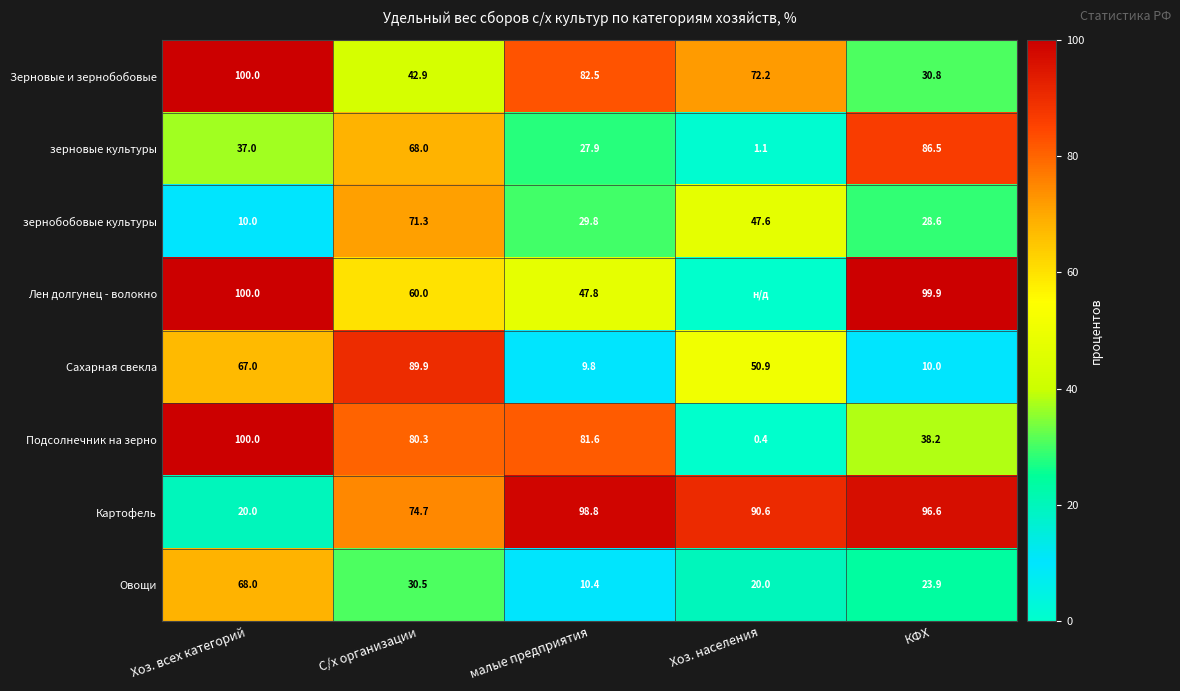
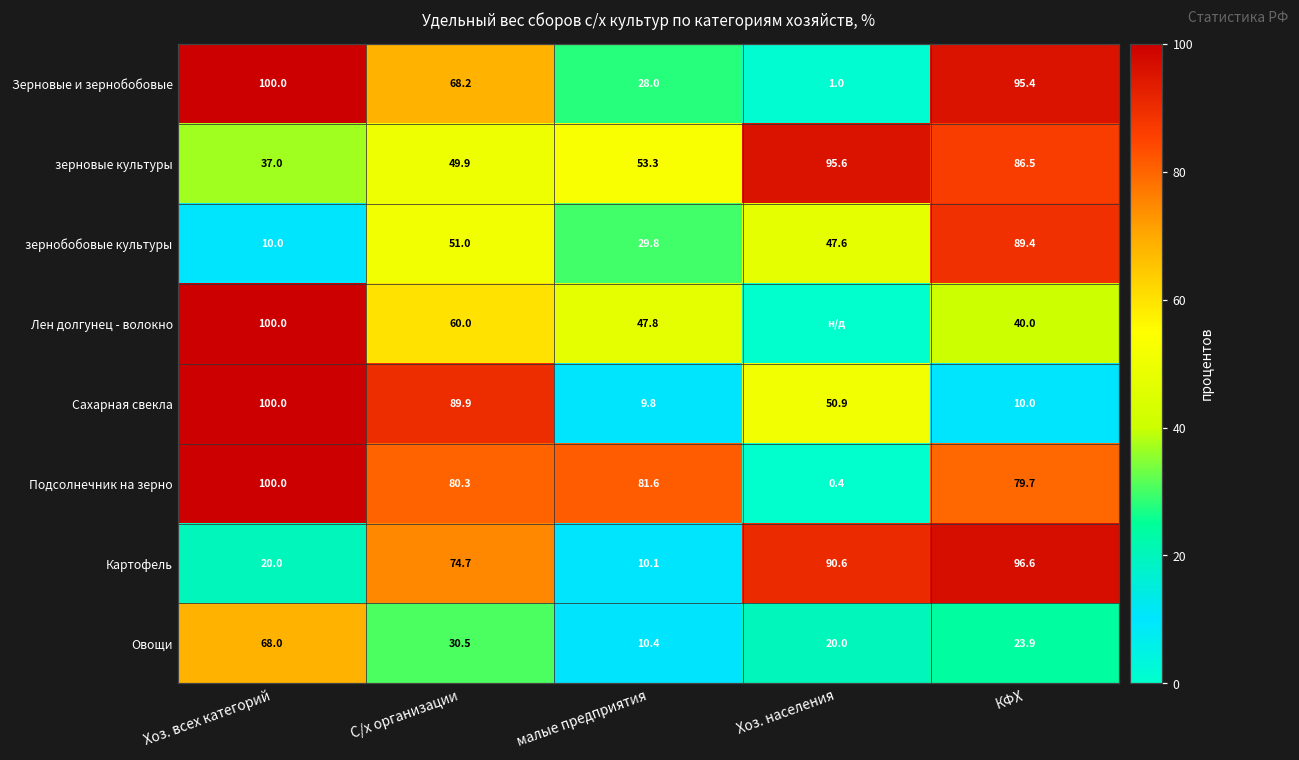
Зерновые и зернобобовые, С/х организации: 42.9 -> 68.2
Зерновые и зернобобовые, малые предприятия: 82.5 -> 28.0
Зерновые и зернобобовые, Хоз. населения: 72.2 -> 1.0
Зерновые и зернобобовые, КФХ: 30.8 -> 95.4
зерновые культуры, С/х организации: 68.0 -> 49.9
зерновые культуры, малые предприятия: 27.9 -> 53.3
зерновые культуры, Хоз. населения: 1.1 -> 95.6
зернобобовые культуры, С/х организации: 71.3 -> 51.0
зернобобовые культуры, КФХ: 28.6 -> 89.4
Лен долгунец - волокно, КФХ: 99.9 -> 40.0
Сахарная свекла, Хоз. всех категорий: 67.0 -> 100.0
Подсолнечник на зерно, КФХ: 38.2 -> 79.7
Картофель, малые предприятия: 98.8 -> 10.1
